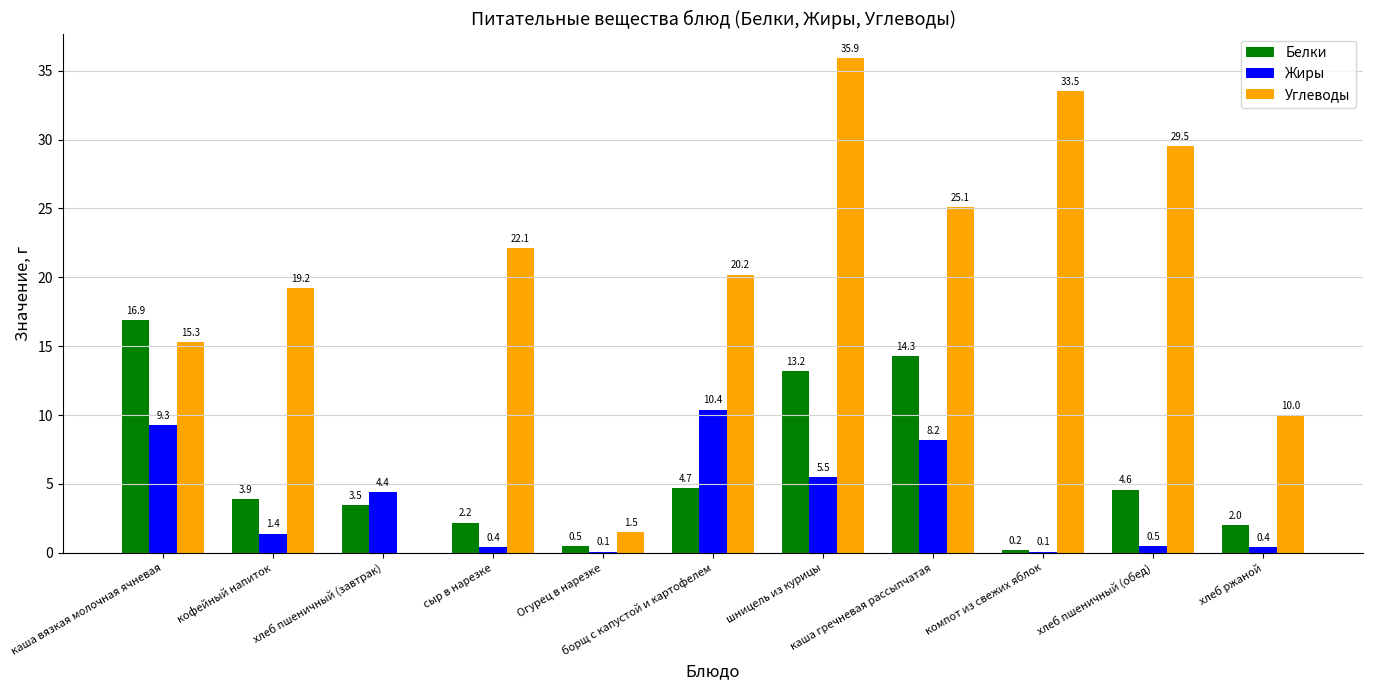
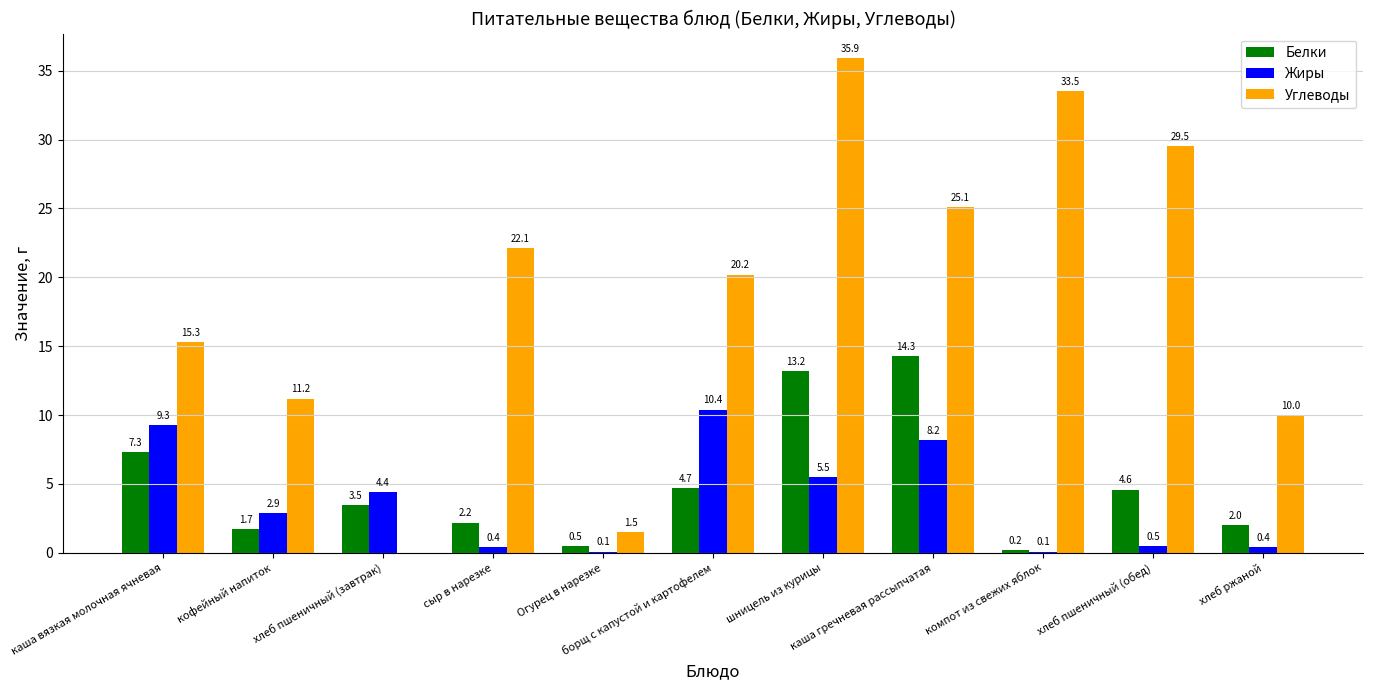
Белки, каша вязкая молочная ячневая: 16.9 -> 7.3
Белки, кофейный напиток: 3.9 -> 1.7
Жиры, кофейный напиток: 1.4 -> 2.9
Углеводы, кофейный напиток: 19.2 -> 11.2
